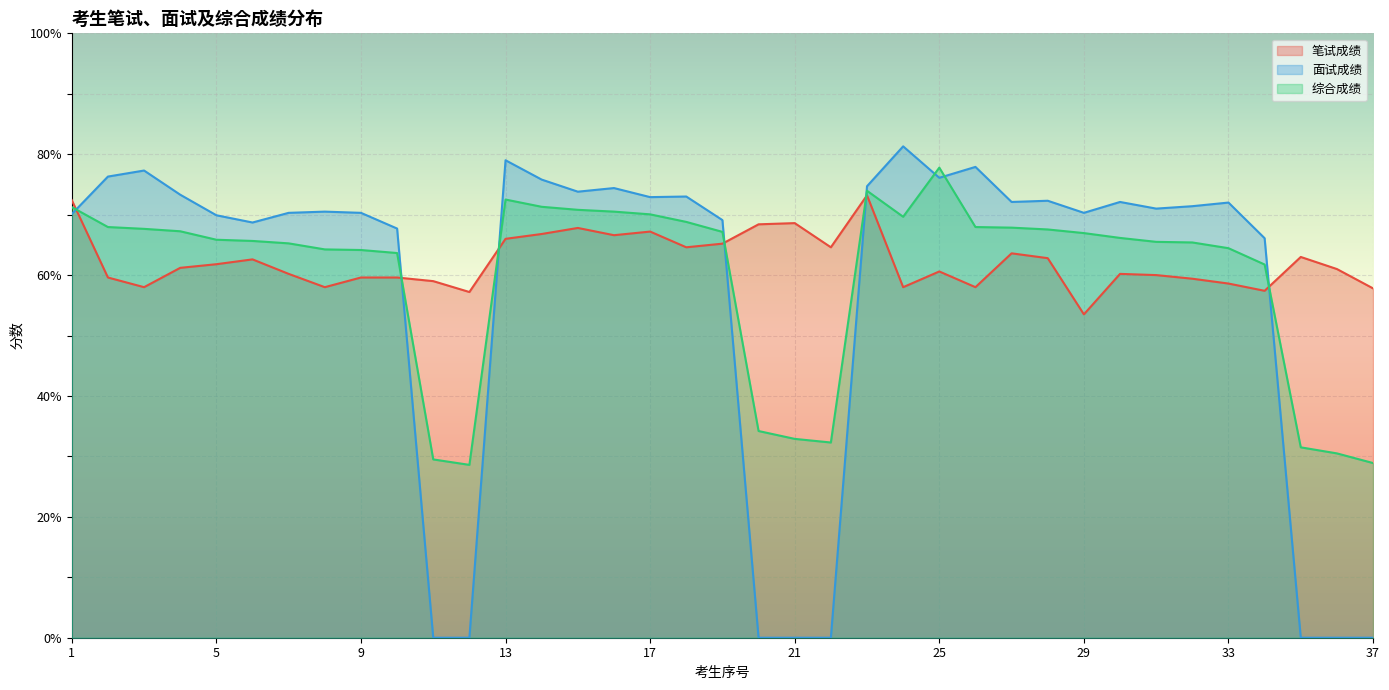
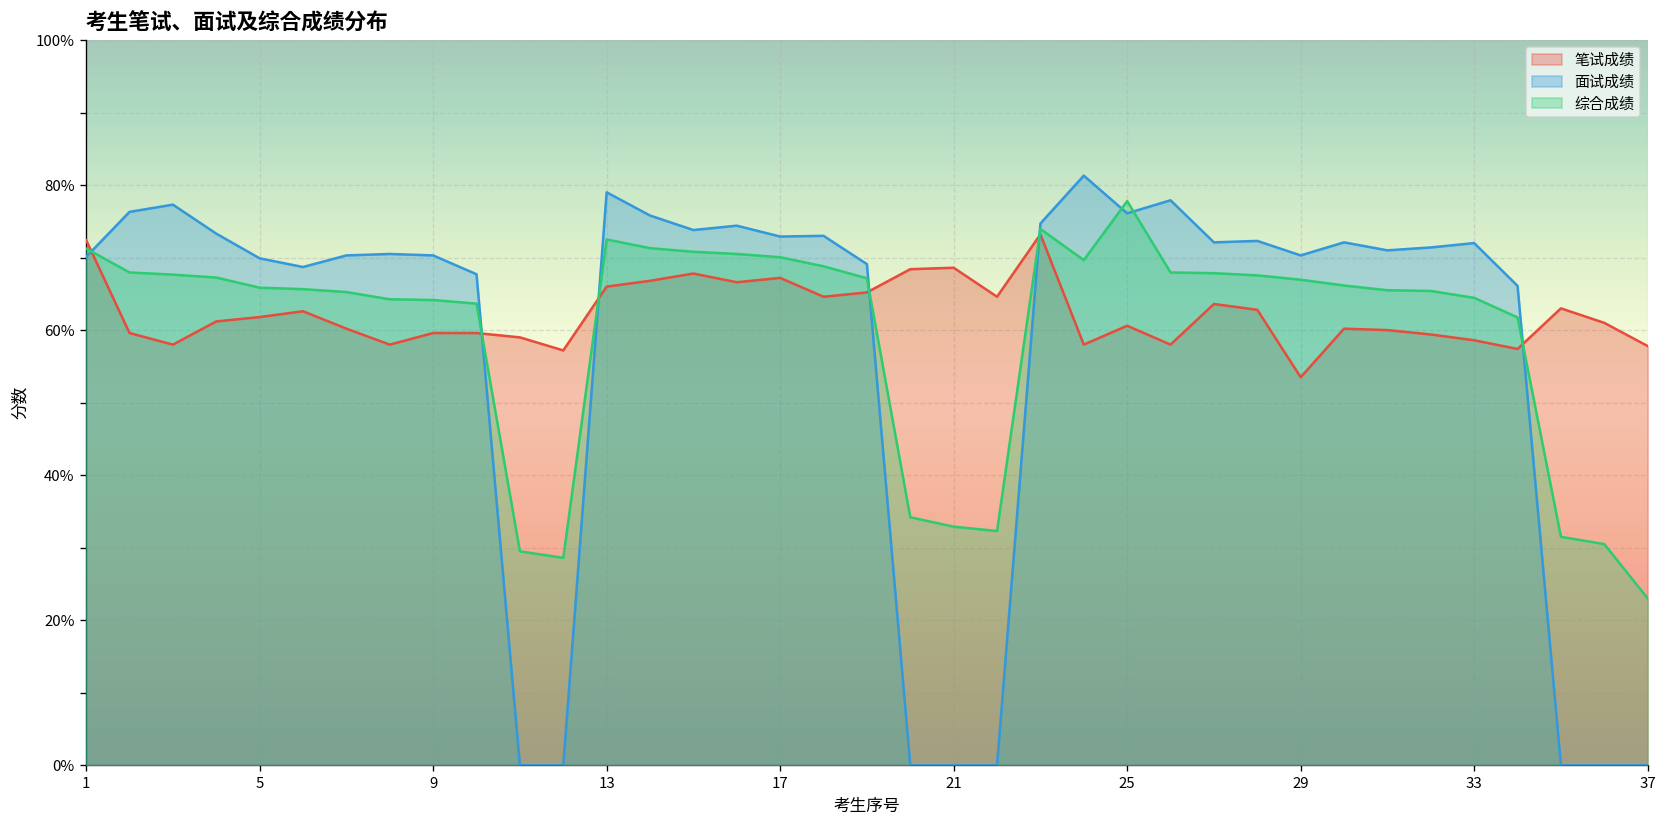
综合成绩, 37: 29% -> 23%
